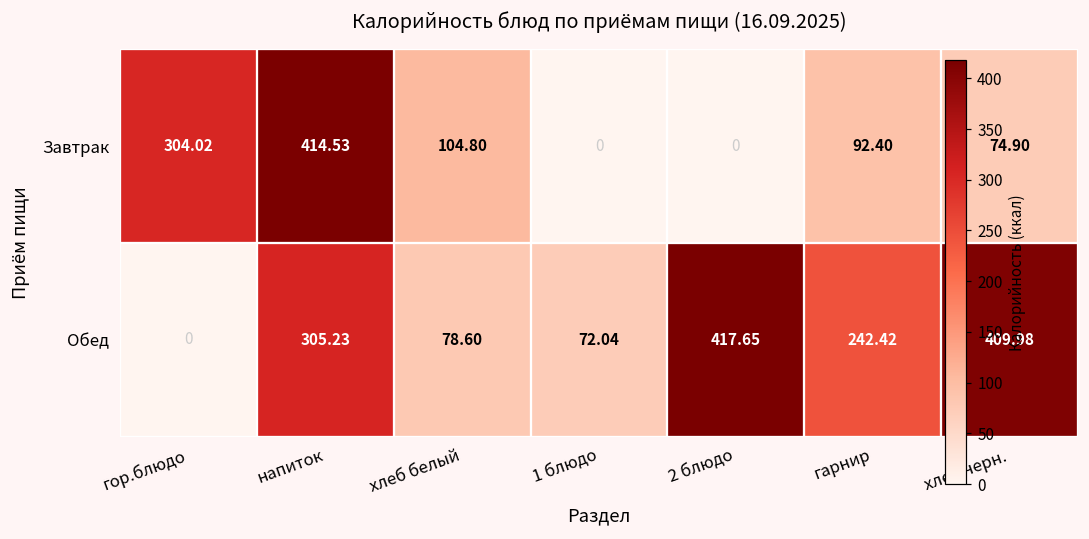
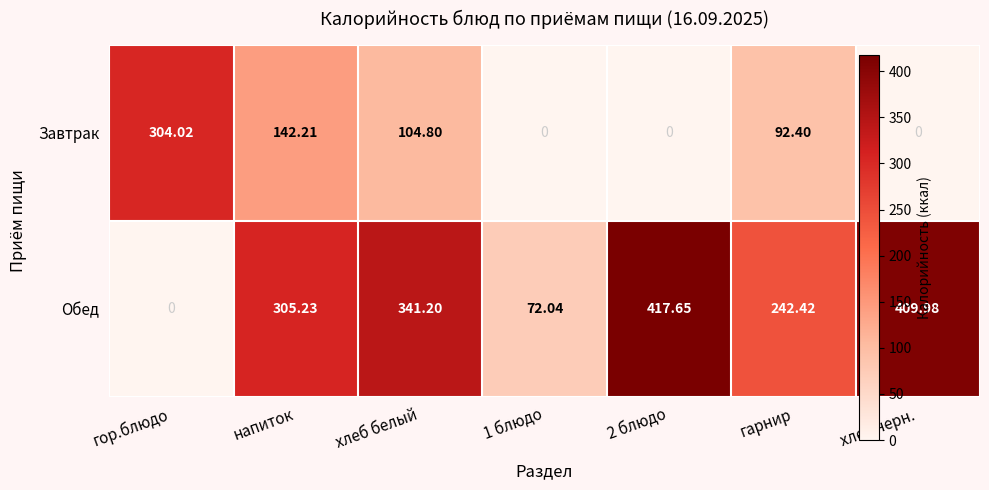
Завтрак, напиток: 414.53 -> 142.21
Завтрак, хлеб черн.: 74.90 -> 0
Обед, хлеб белый: 78.60 -> 341.20
